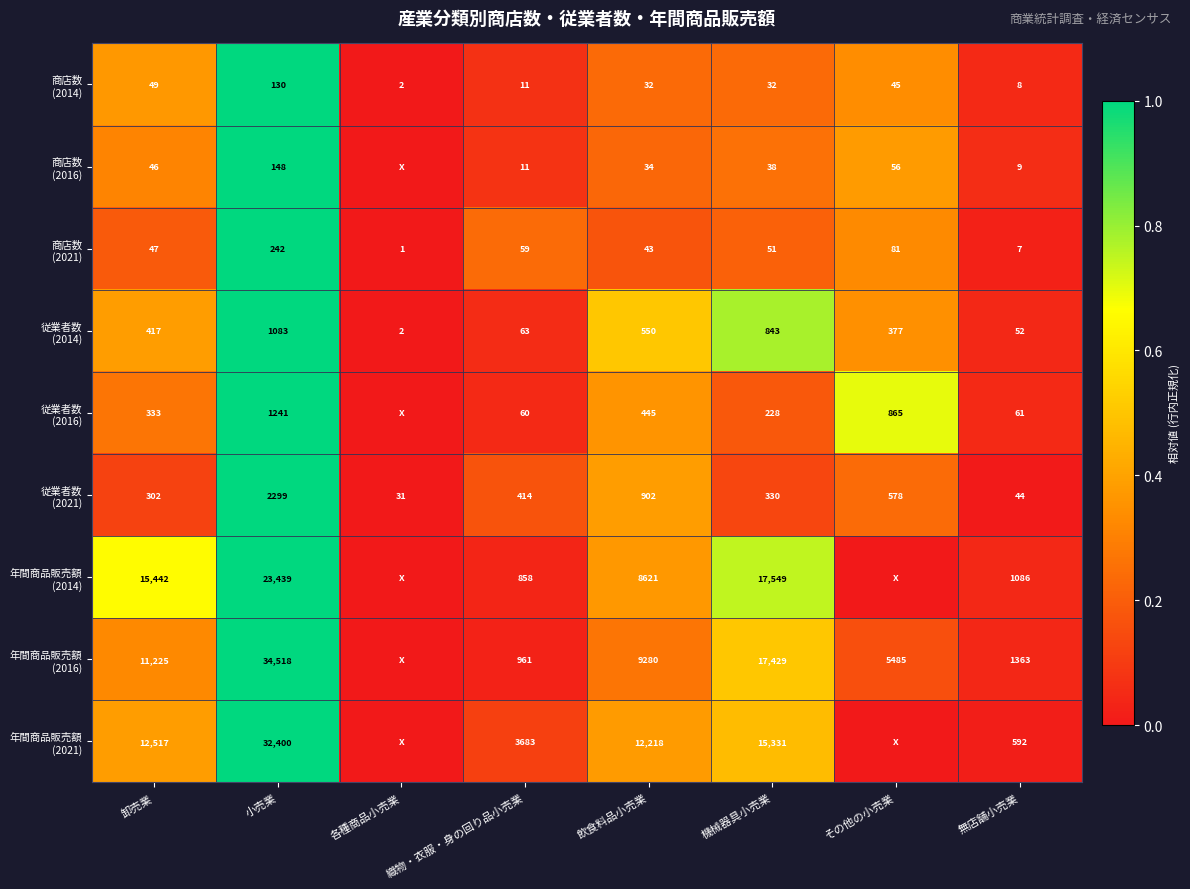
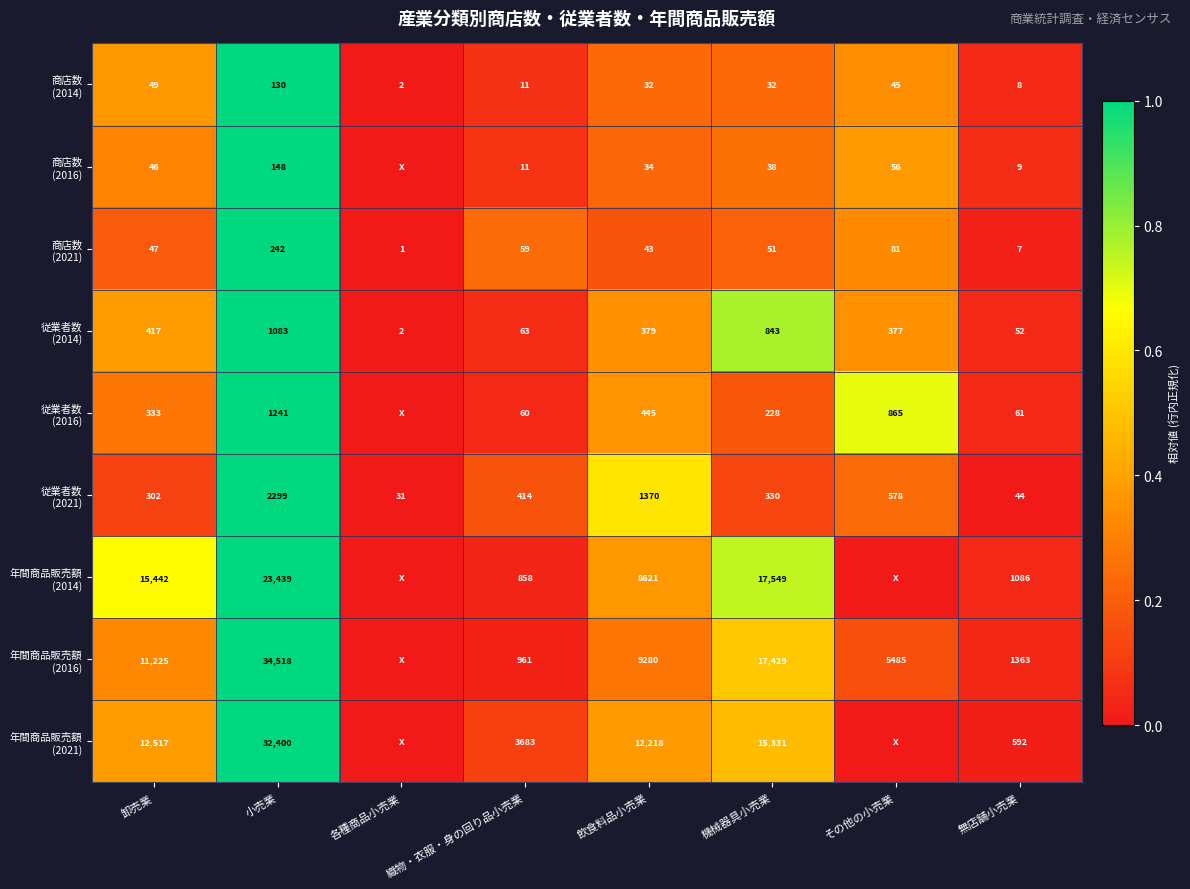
従業者数 (2014), 飲食料品小売業: 550 -> 379
従業者数 (2021), 飲食料品小売業: 902 -> 1370
